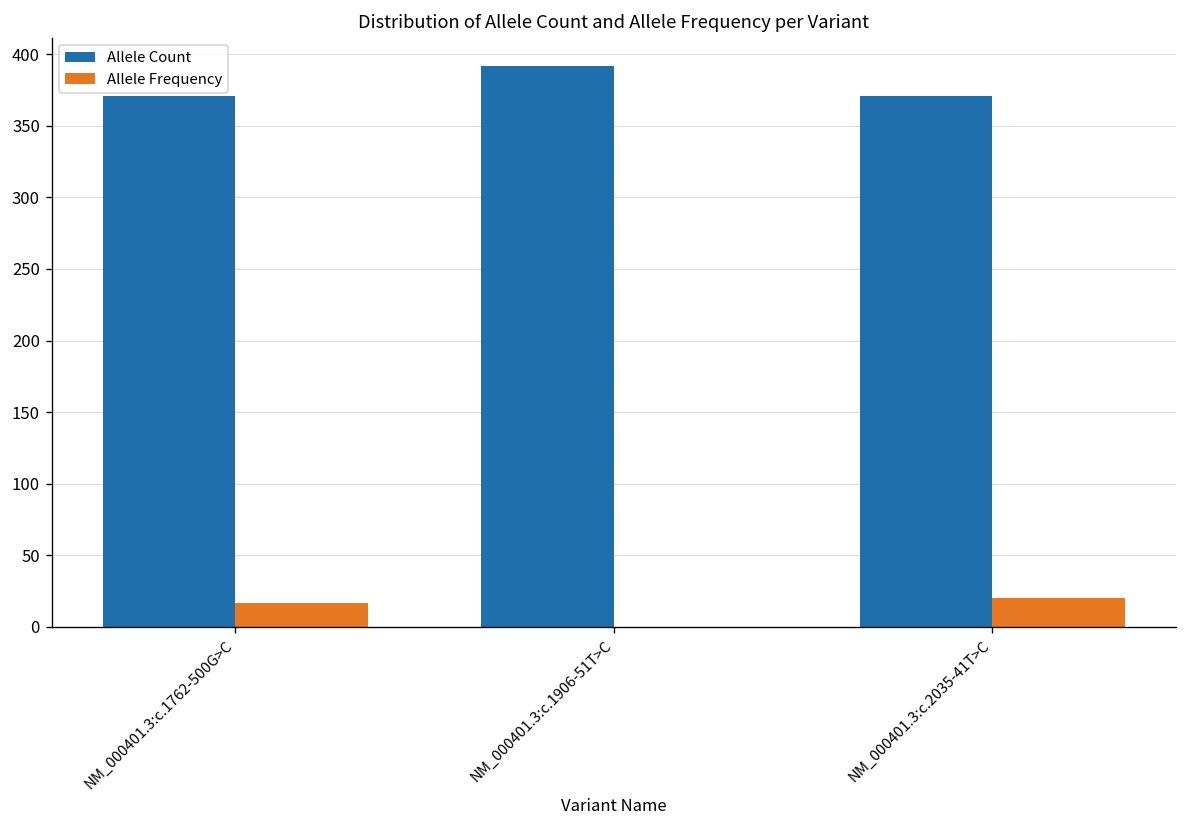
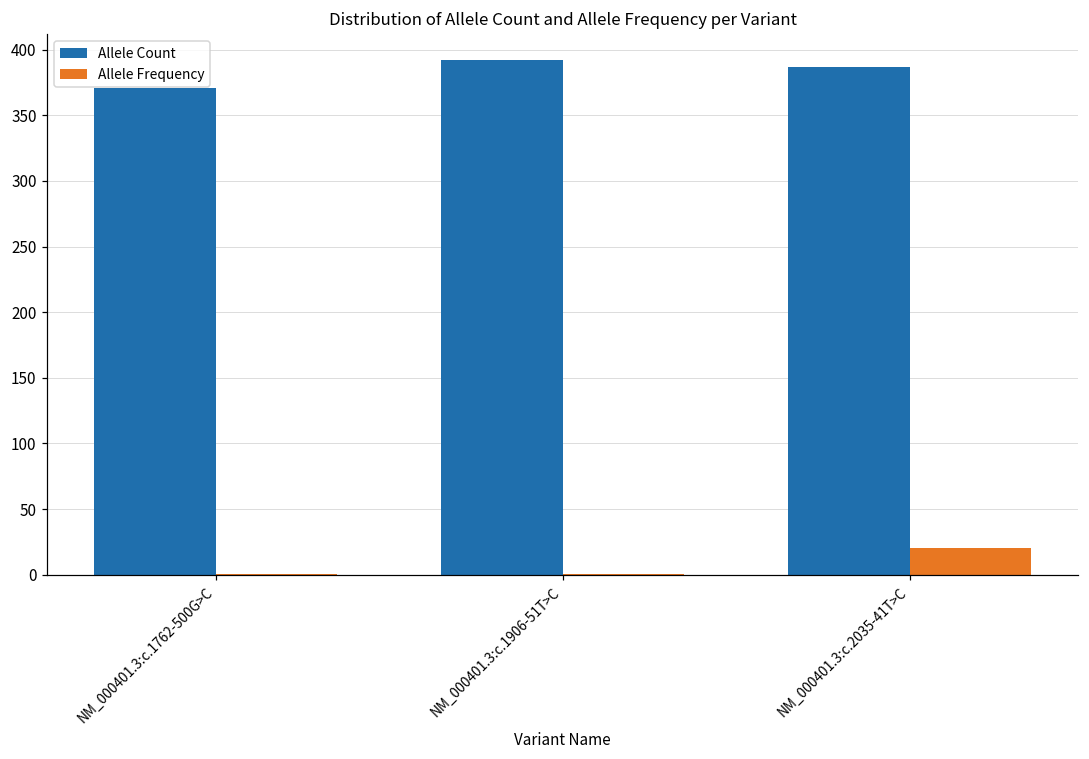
Allele Frequency, NM_000401.3:c.1762-500G>C: 17 -> 0
Allele Count, NM_000401.3:c.2035-41T>C: 371 -> 387
